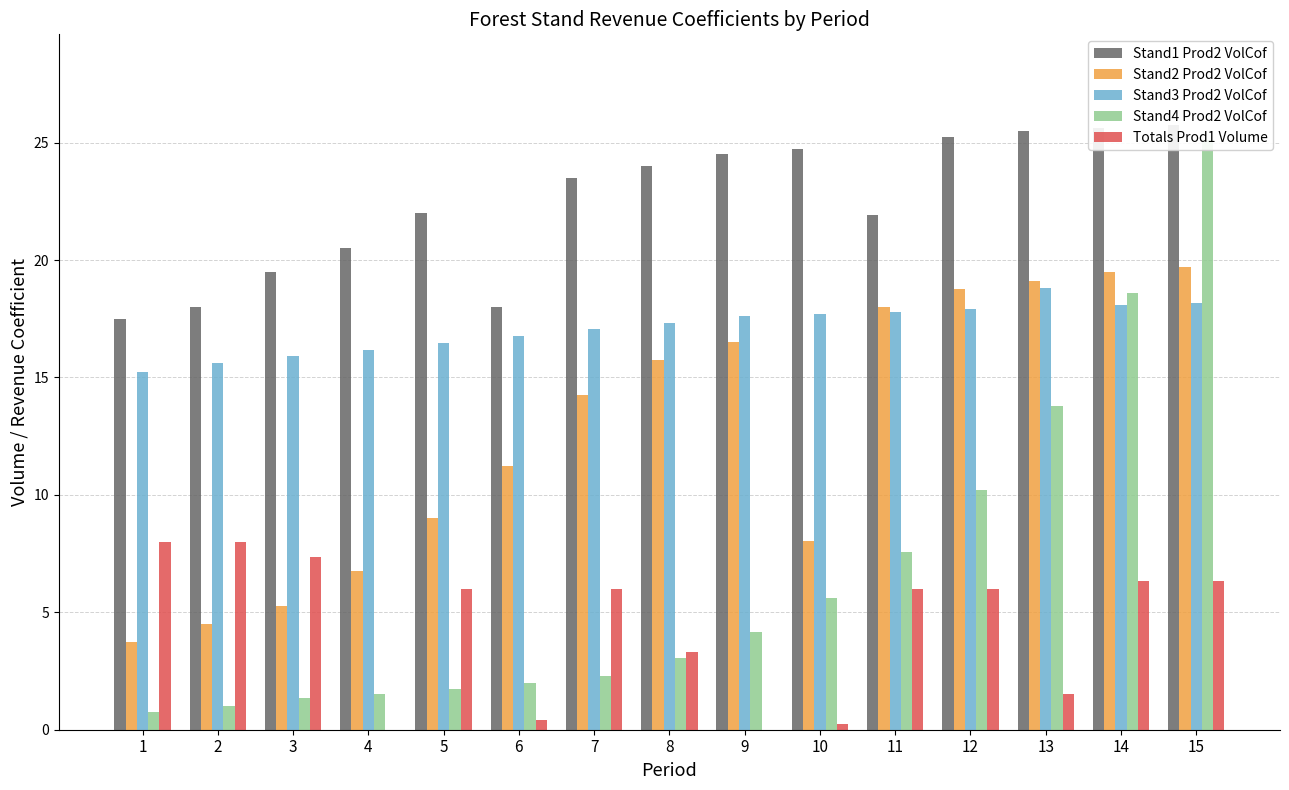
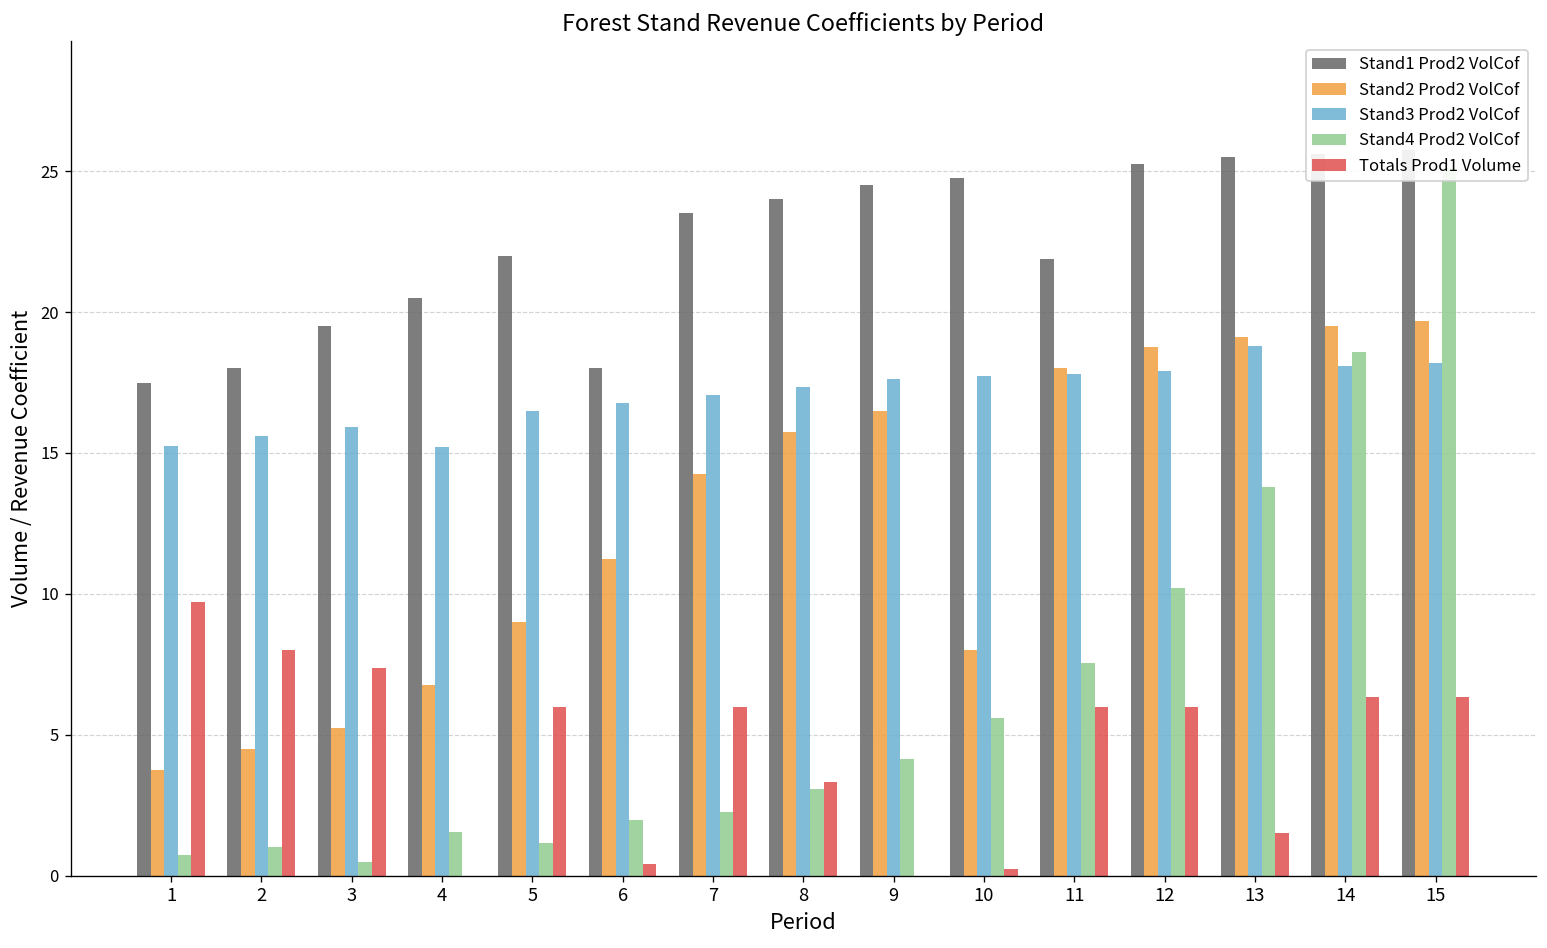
Totals Prod1 Volume, 1: 8.0 -> 9.7
Stand4 Prod2 VolCof, 3: 1.3 -> 0.5
Stand3 Prod2 VolCof, 4: 16.2 -> 15.2
Stand4 Prod2 VolCof, 5: 1.8 -> 1.2
